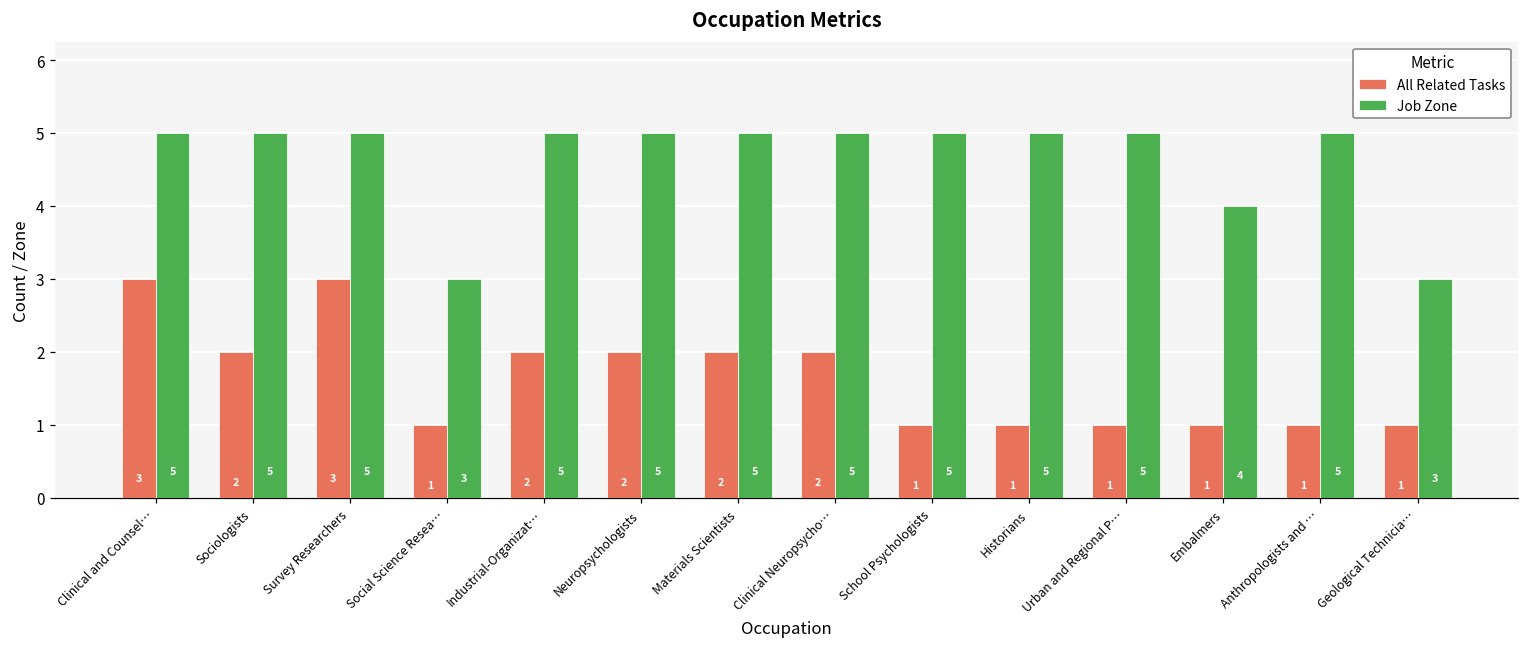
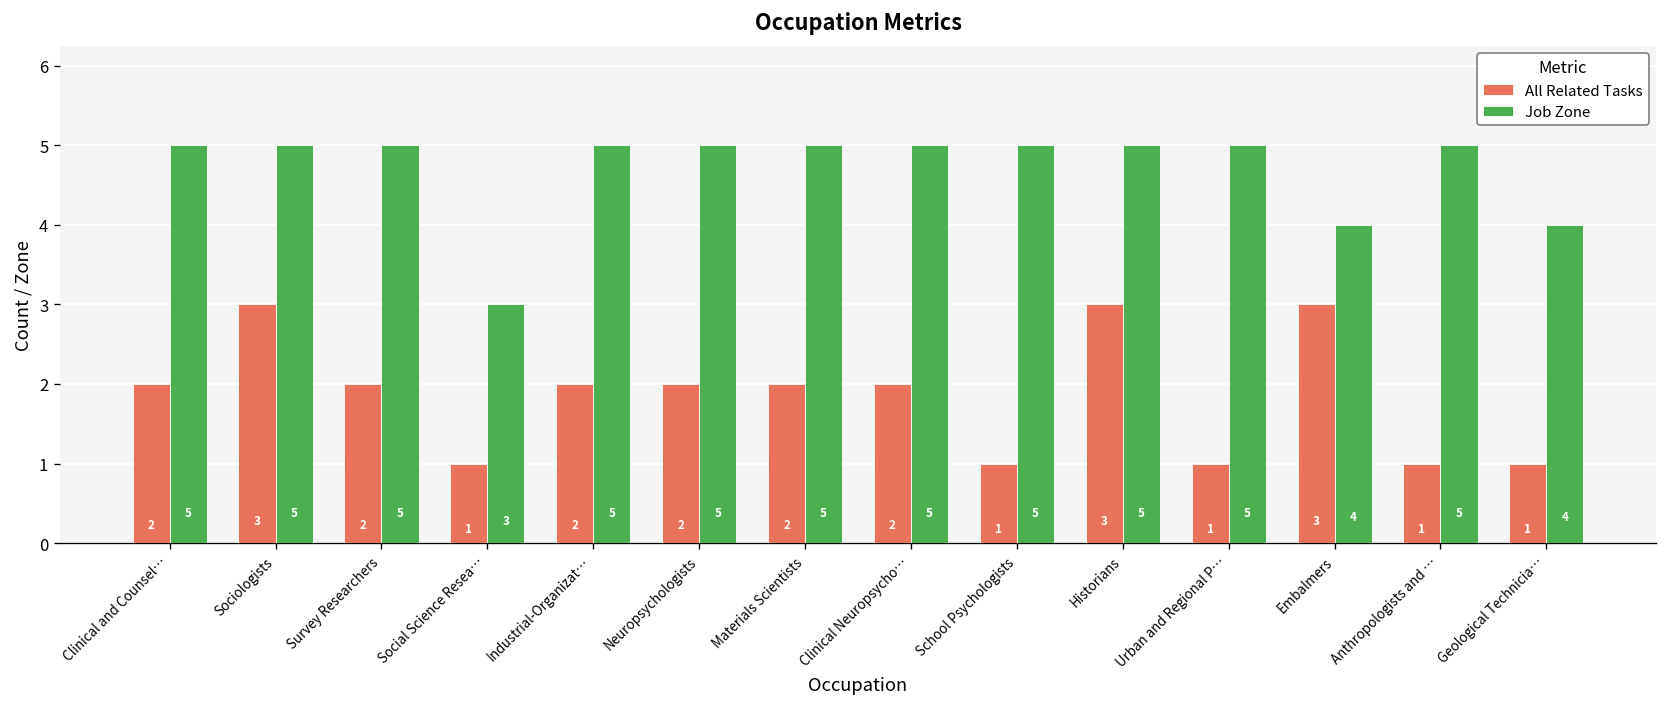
All Related Tasks, Clinical and Counsel…: 3 -> 2
All Related Tasks, Sociologists: 2 -> 3
All Related Tasks, Survey Researchers: 3 -> 2
All Related Tasks, Historians: 1 -> 3
All Related Tasks, Embalmers: 1 -> 3
Job Zone, Geological Technicia…: 3 -> 4
